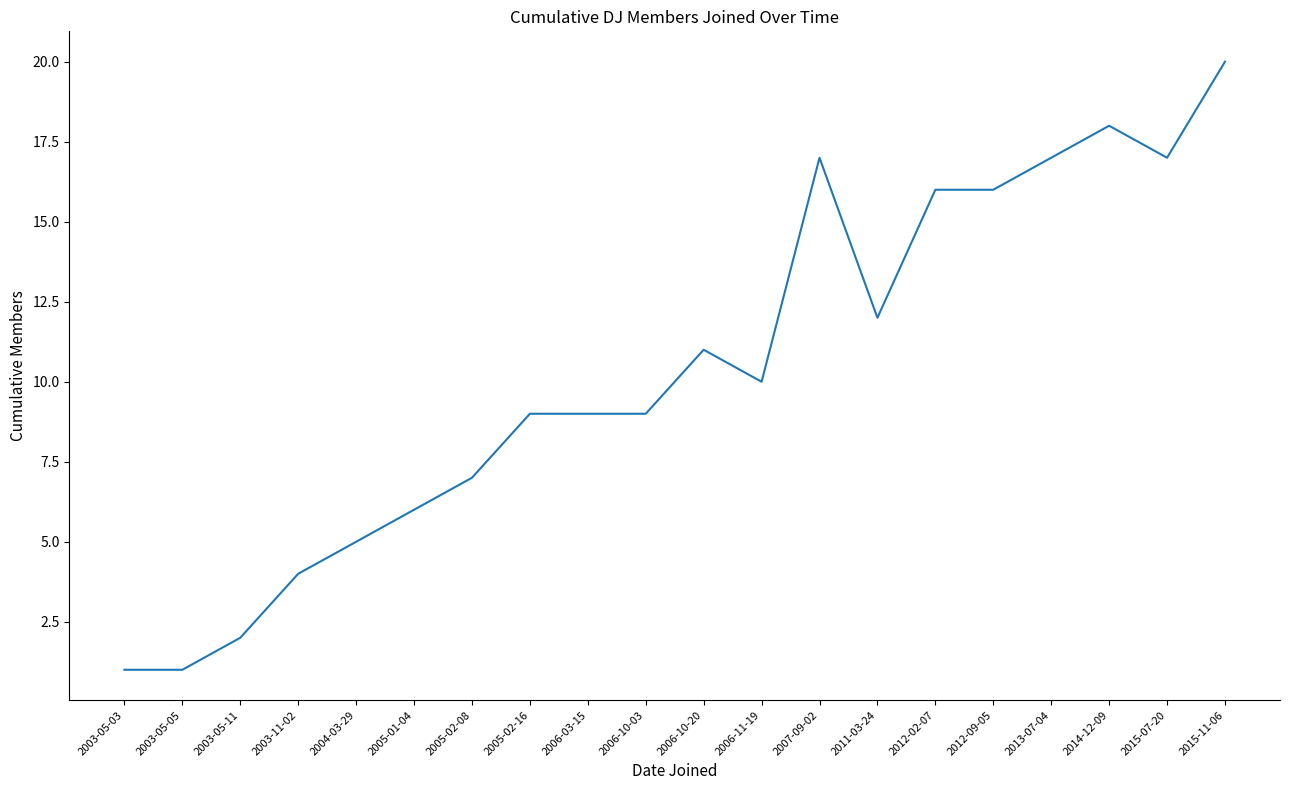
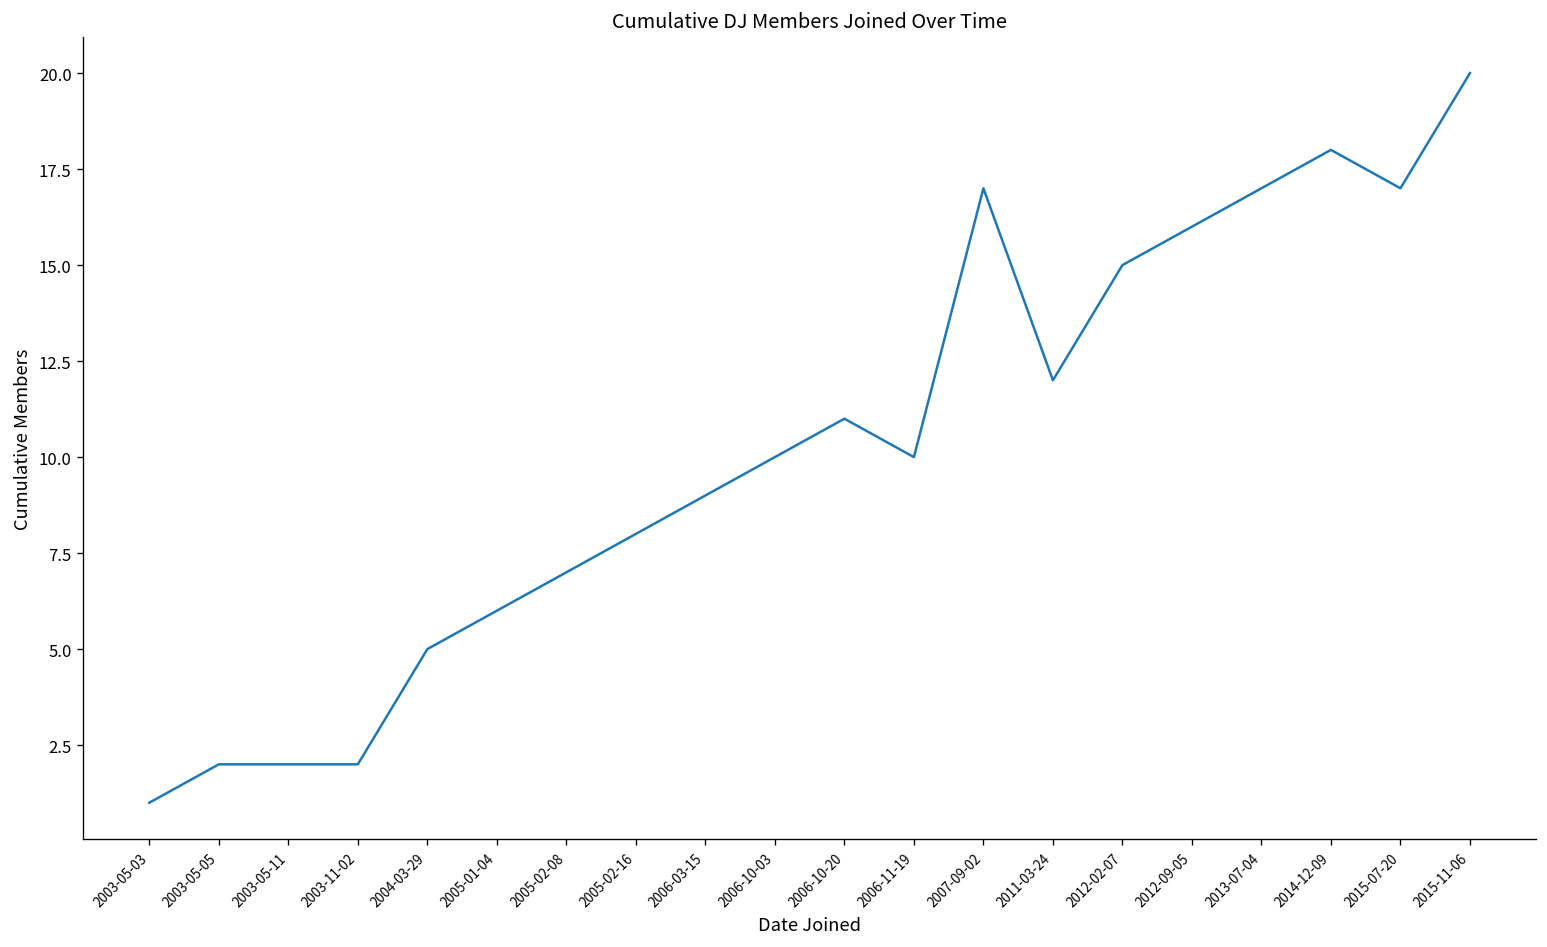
2003-05-05: 1 -> 2
2003-11-02: 4 -> 2
2005-02-16: 9 -> 8
2006-10-03: 9 -> 10
2012-02-07: 16 -> 15
